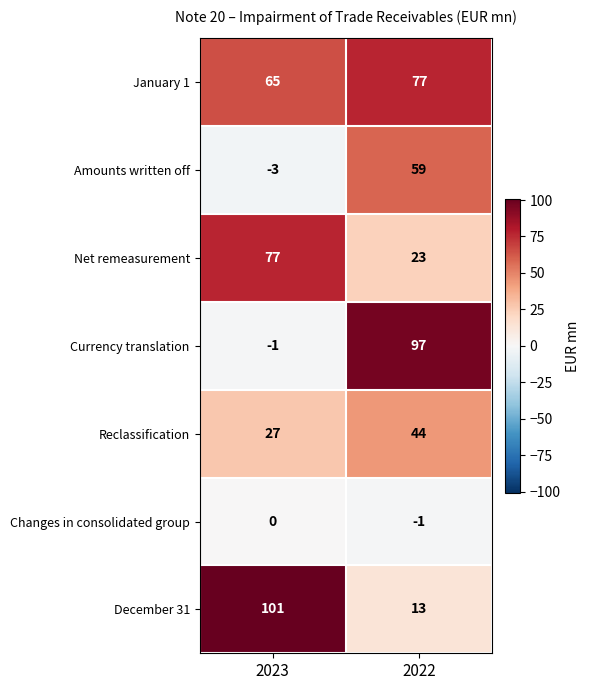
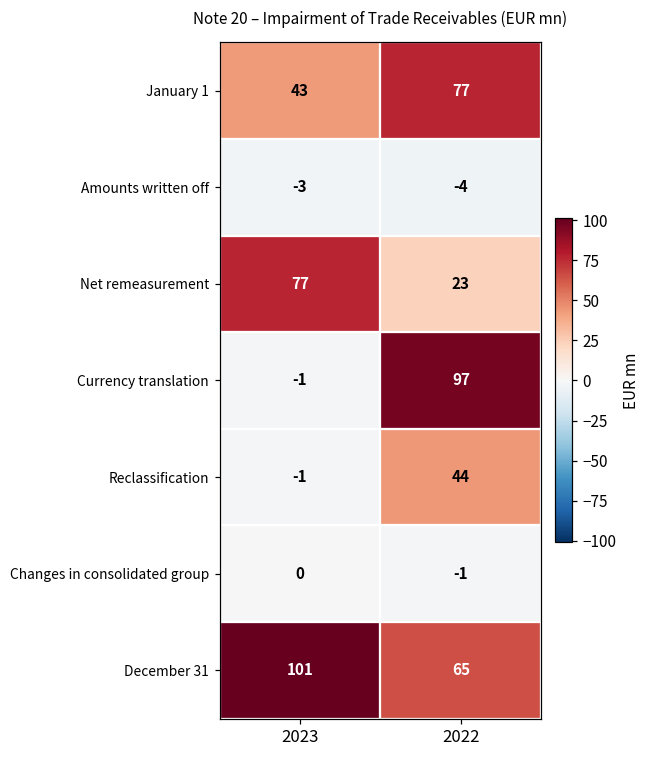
January 1, 2023: 65 -> 43
Amounts written off, 2022: 59 -> -4
Reclassification, 2023: 27 -> -1
December 31, 2022: 13 -> 65
